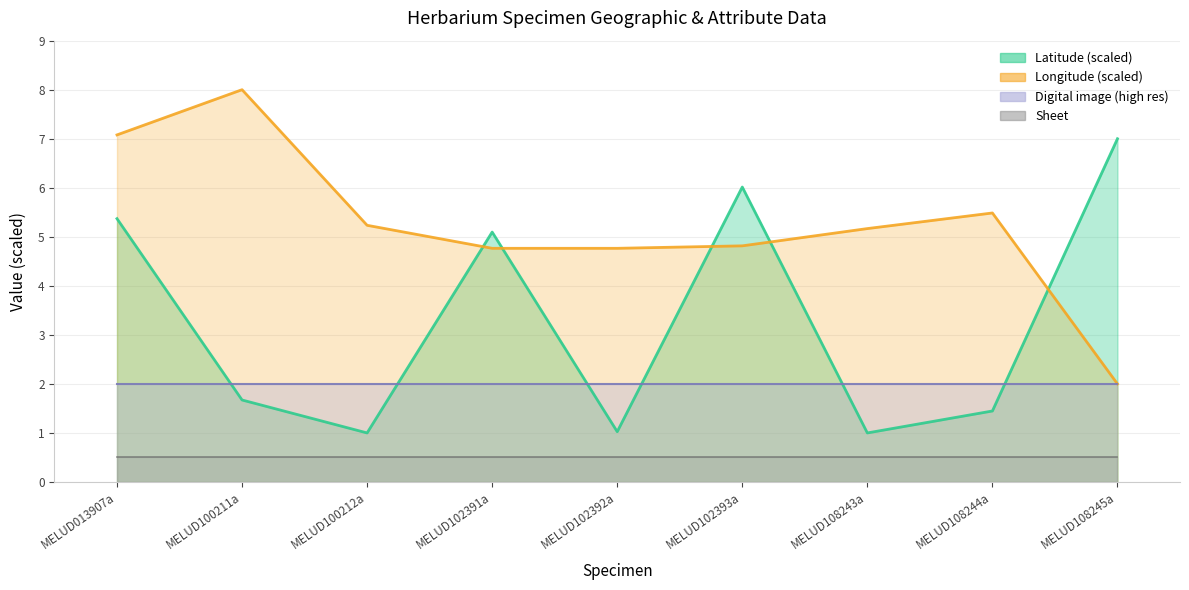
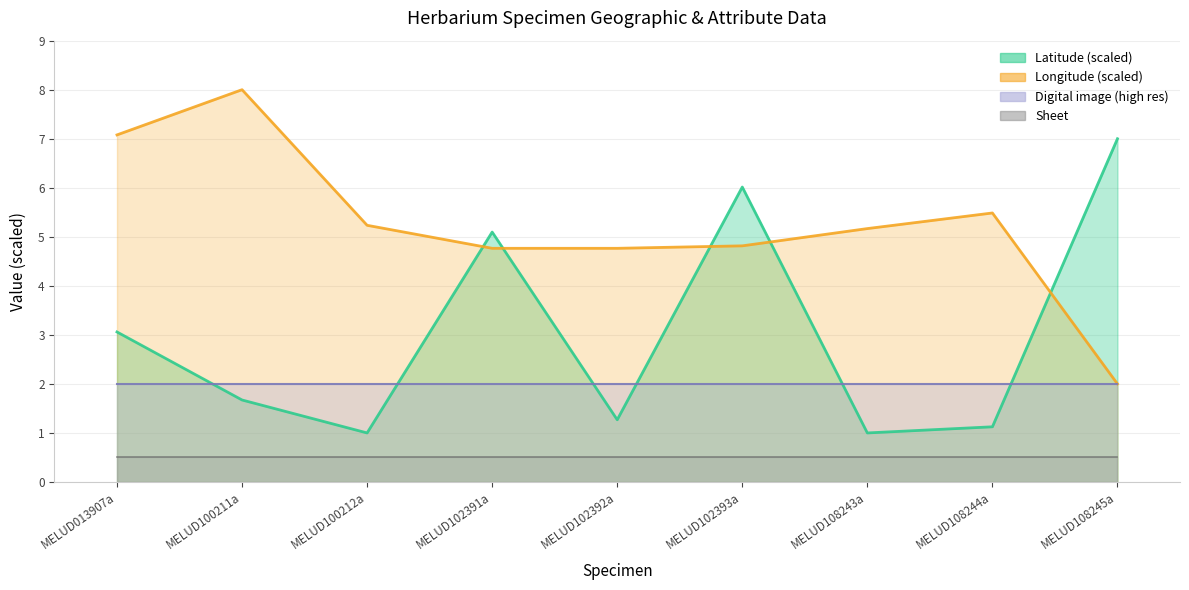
Latitude (scaled), MELUD013907a: 5.4 -> 3.1
Latitude (scaled), MELUD102392a: 1.0 -> 1.3
Latitude (scaled), MELUD108244a: 1.4 -> 1.1
